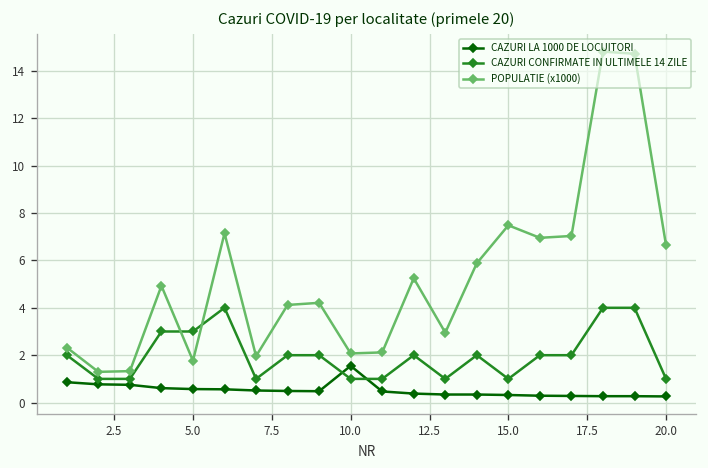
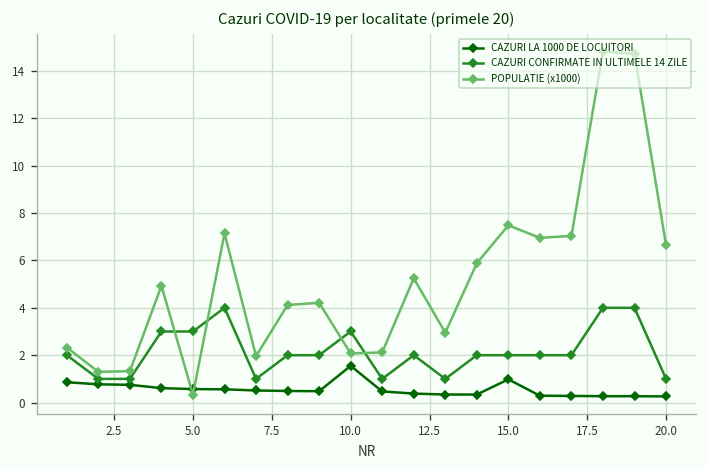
POPULATIE (x1000), 5.0: 1.8 -> 0.3
CAZURI CONFIRMATE IN ULTIMELE 14 ZILE, 10.0: 1 -> 3
CAZURI LA 1000 DE LOCUITORI, 15.0: 0.3 -> 1.0
CAZURI CONFIRMATE IN ULTIMELE 14 ZILE, 15.0: 1 -> 2
